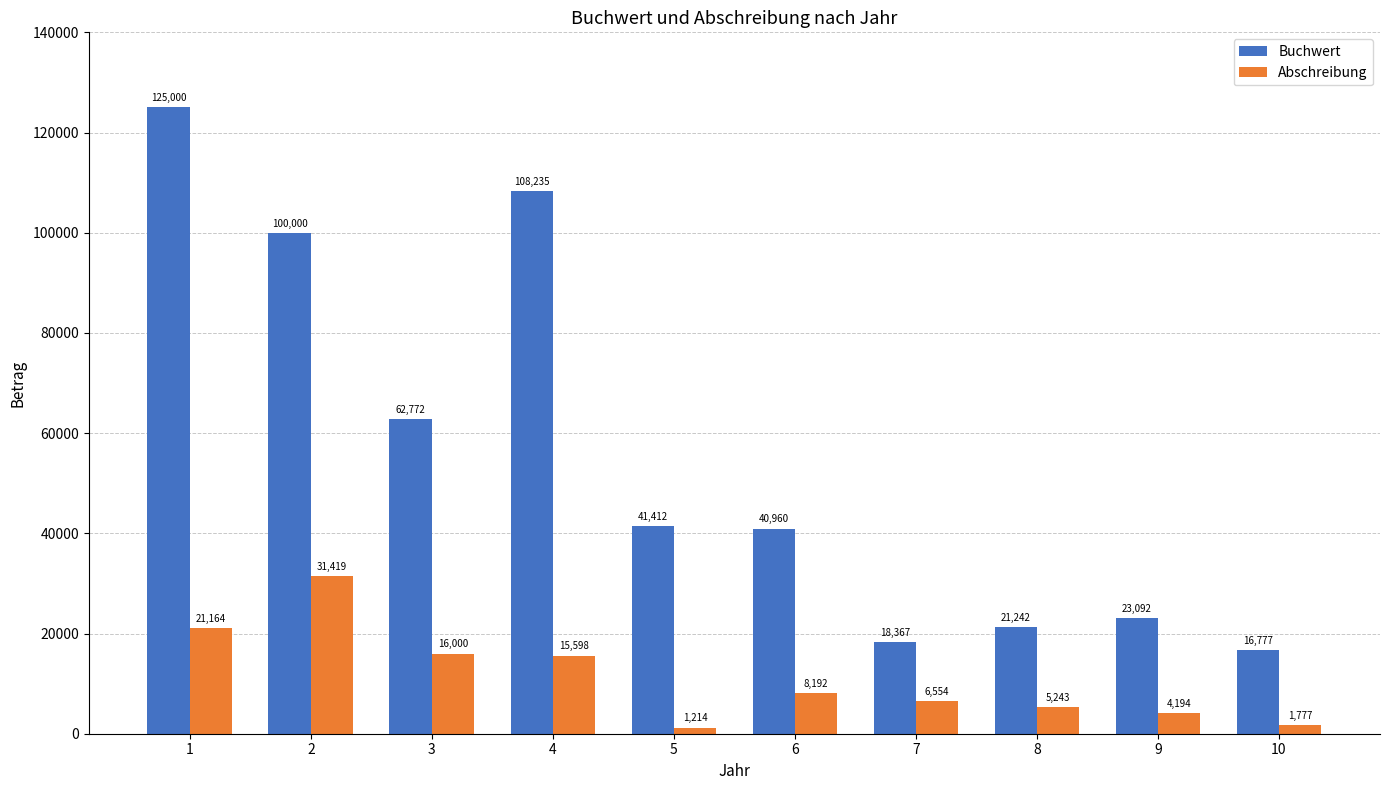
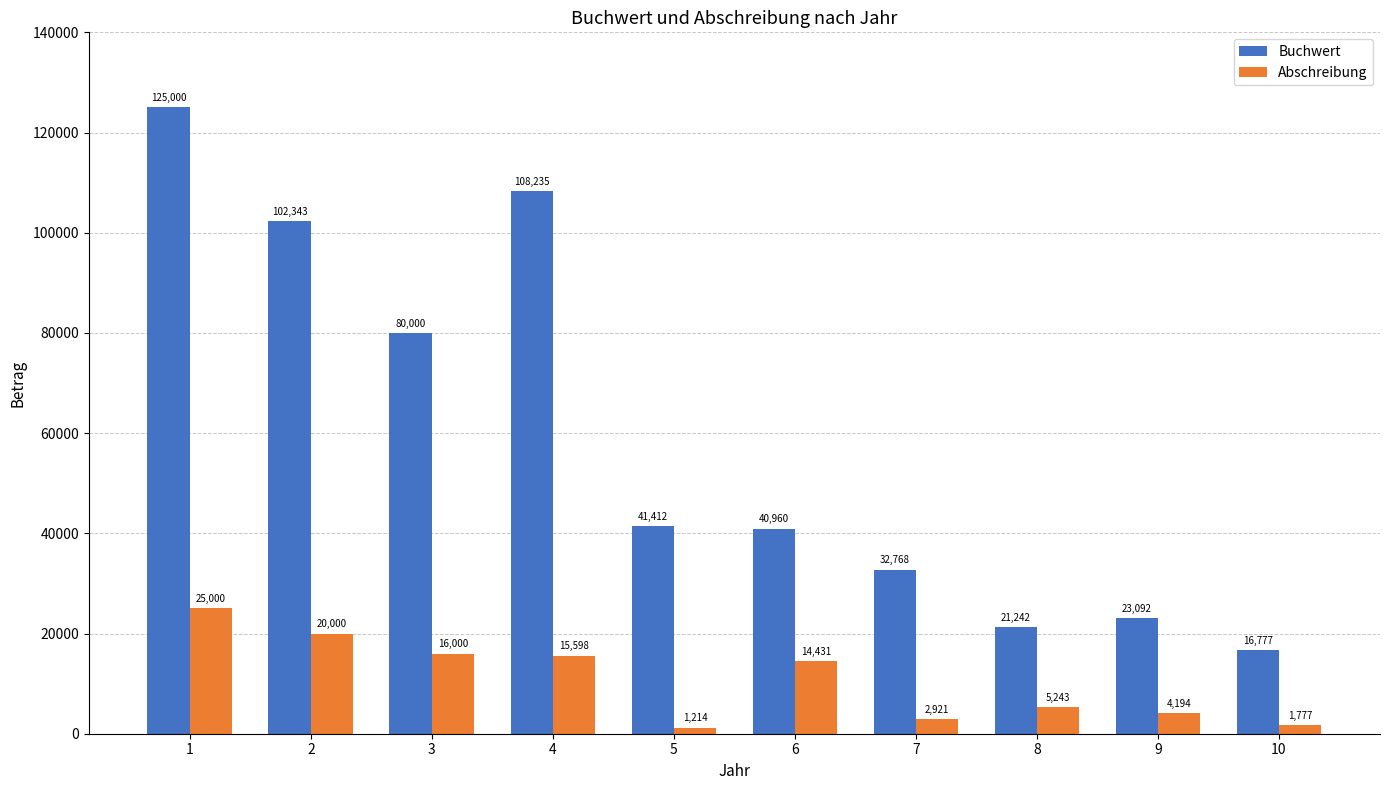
Abschreibung, 1: 21,164 -> 25,000
Buchwert, 2: 100,000 -> 102,343
Abschreibung, 2: 31,419 -> 20,000
Buchwert, 3: 62,772 -> 80,000
Abschreibung, 6: 8,192 -> 14,431
Buchwert, 7: 18,367 -> 32,768
Abschreibung, 7: 6,554 -> 2,921
